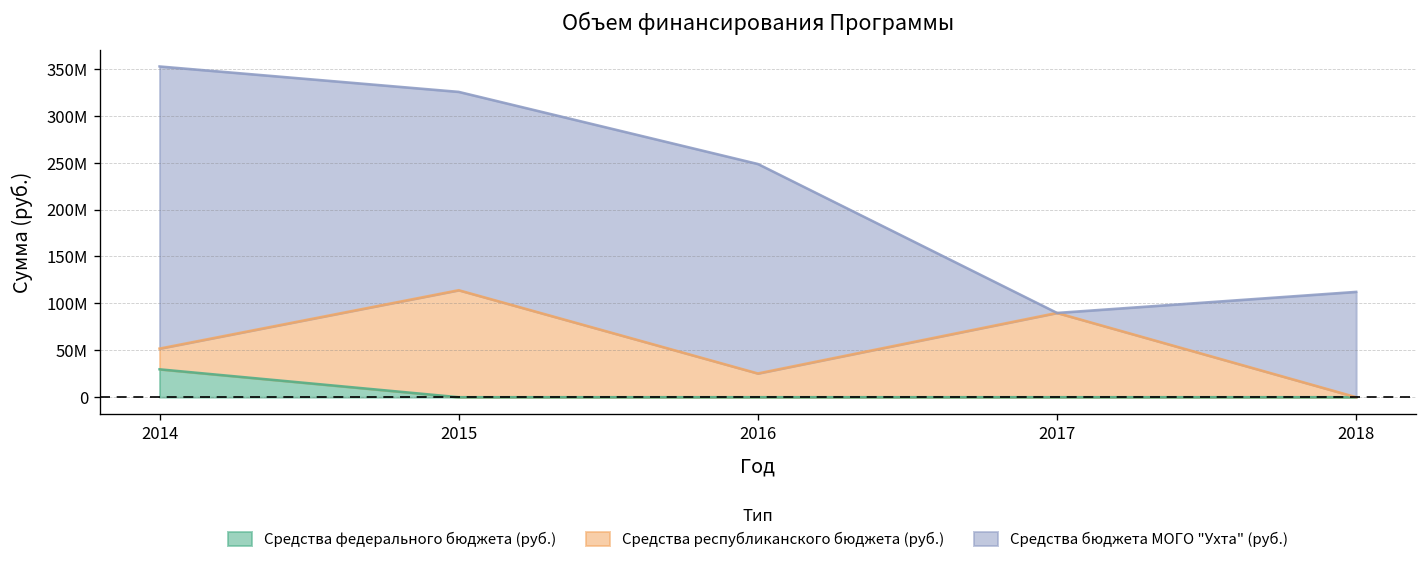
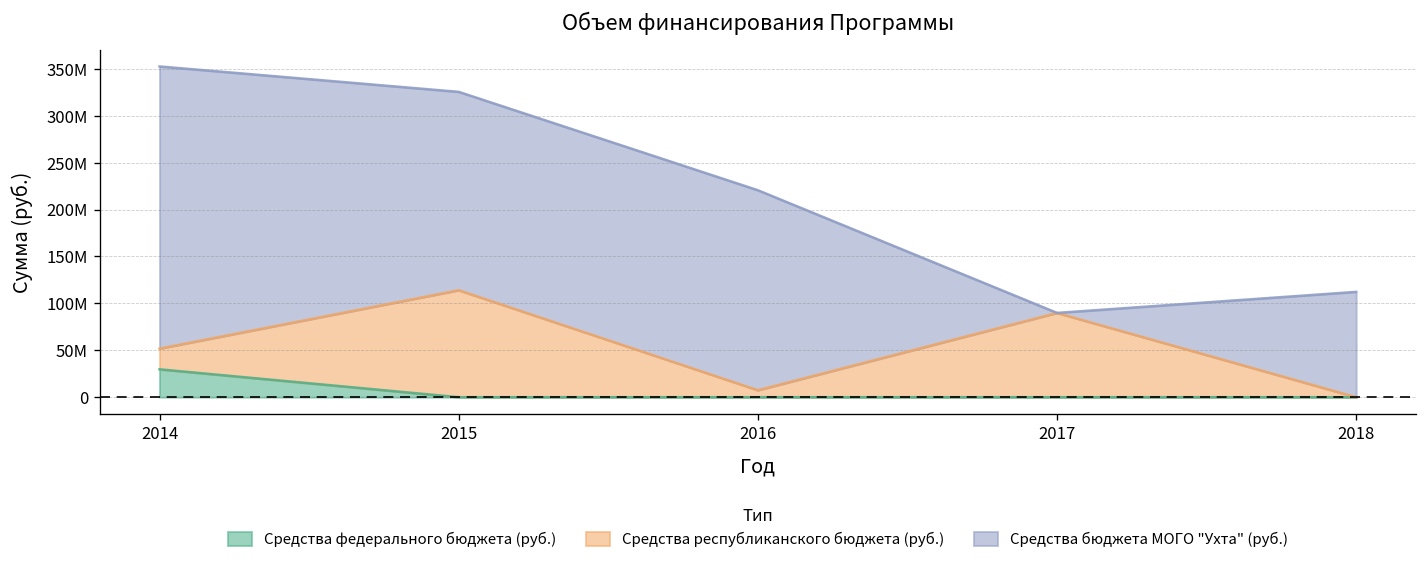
Средства республиканского бюджета (руб.), 2016: 30000000 -> 10000000
Средства бюджета МОГО "Ухта" (руб.), 2016: 220000000 -> 210000000
